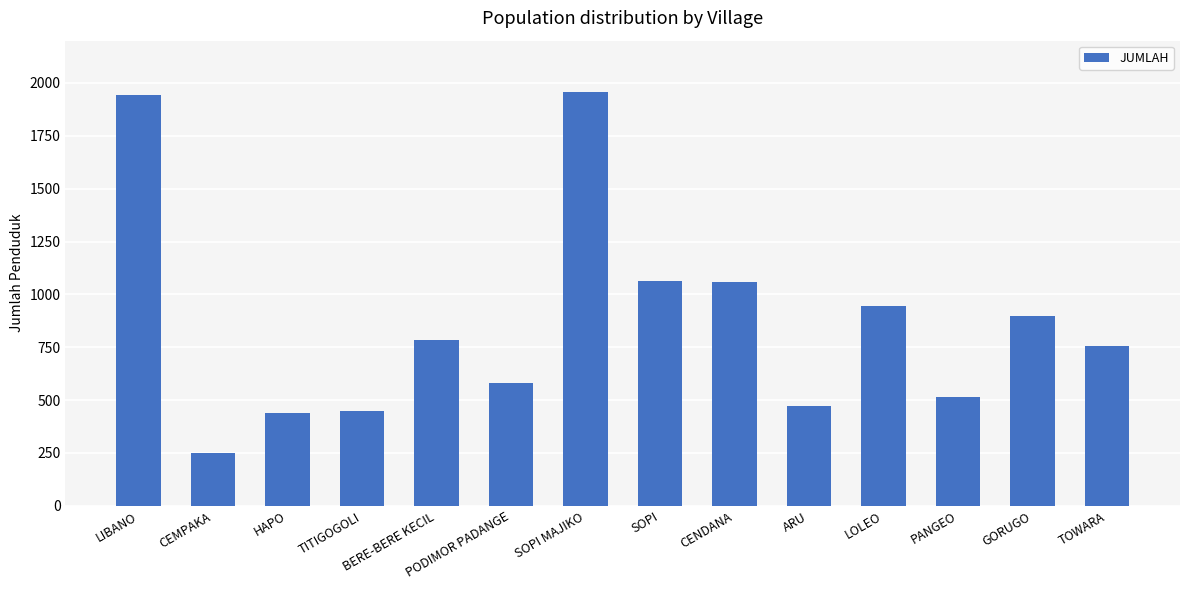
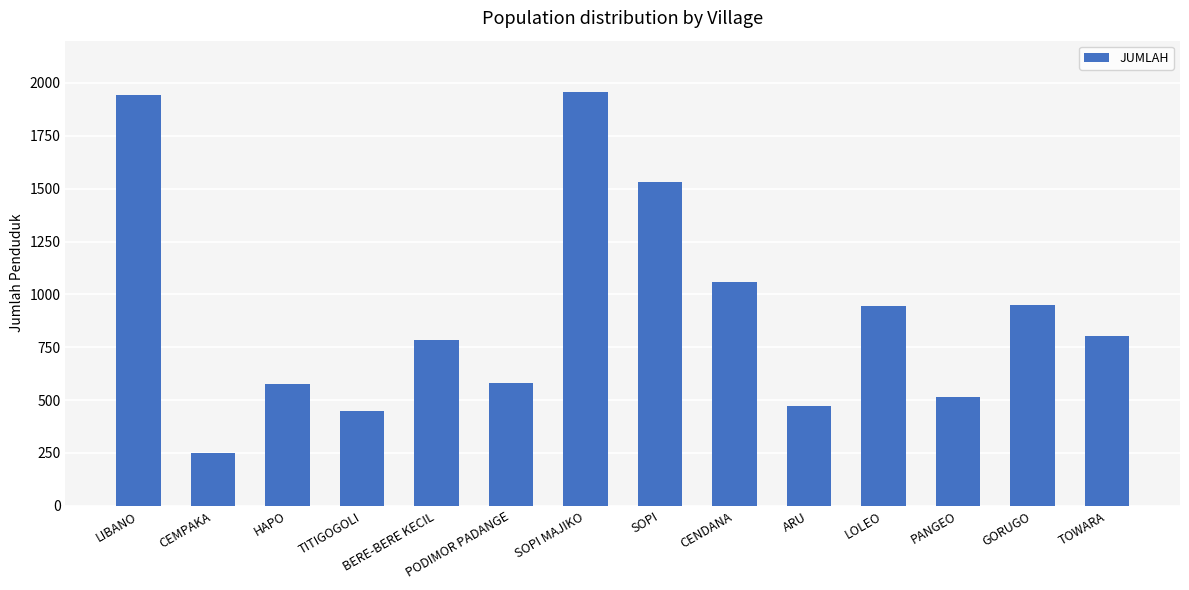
HAPO: 440 -> 580
SOPI: 1060 -> 1530
GORUGO: 900 -> 950
TOWARA: 760 -> 800
